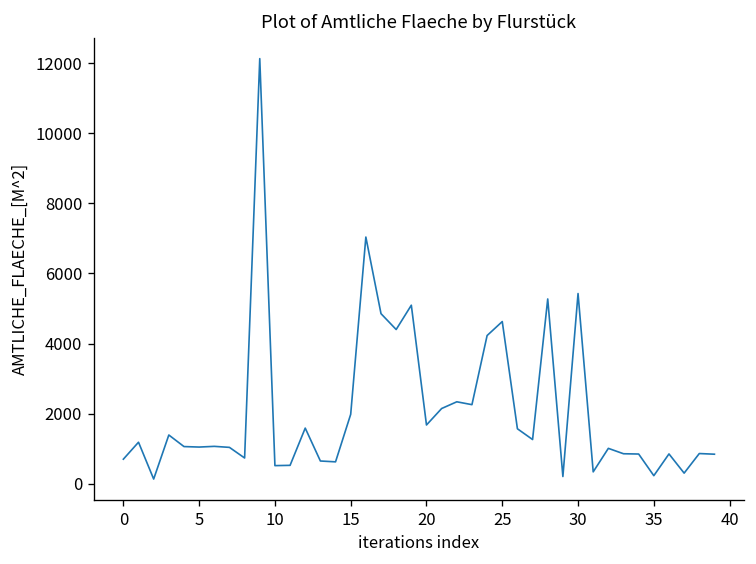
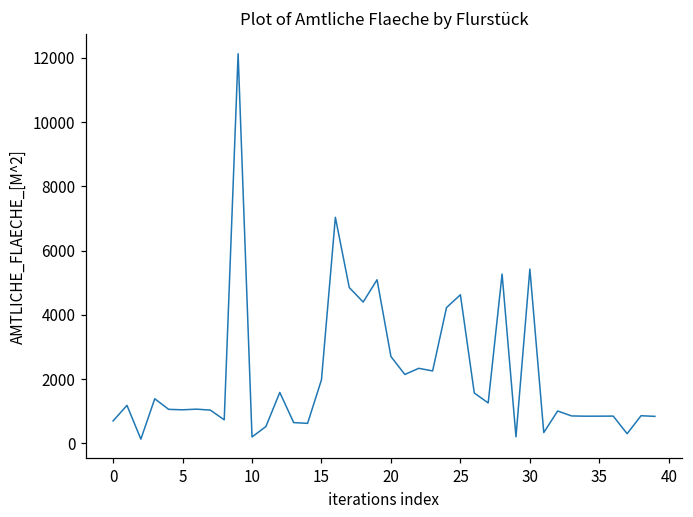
10: 500 -> 200
20: 1700 -> 2700
35: 200 -> 800
